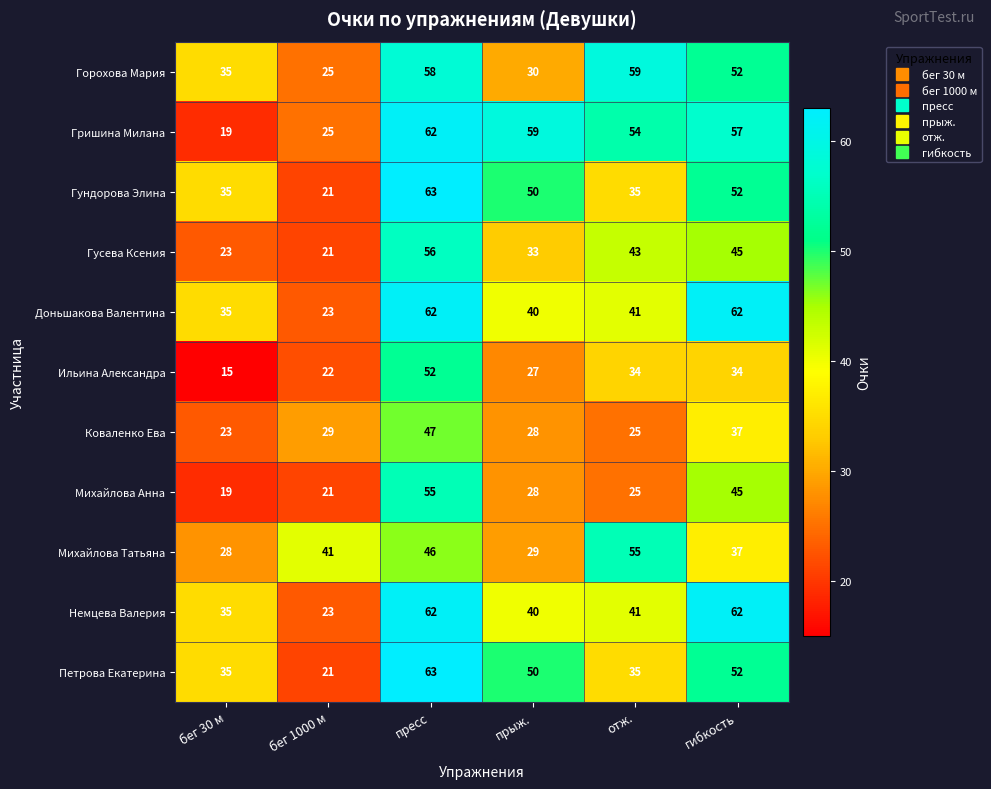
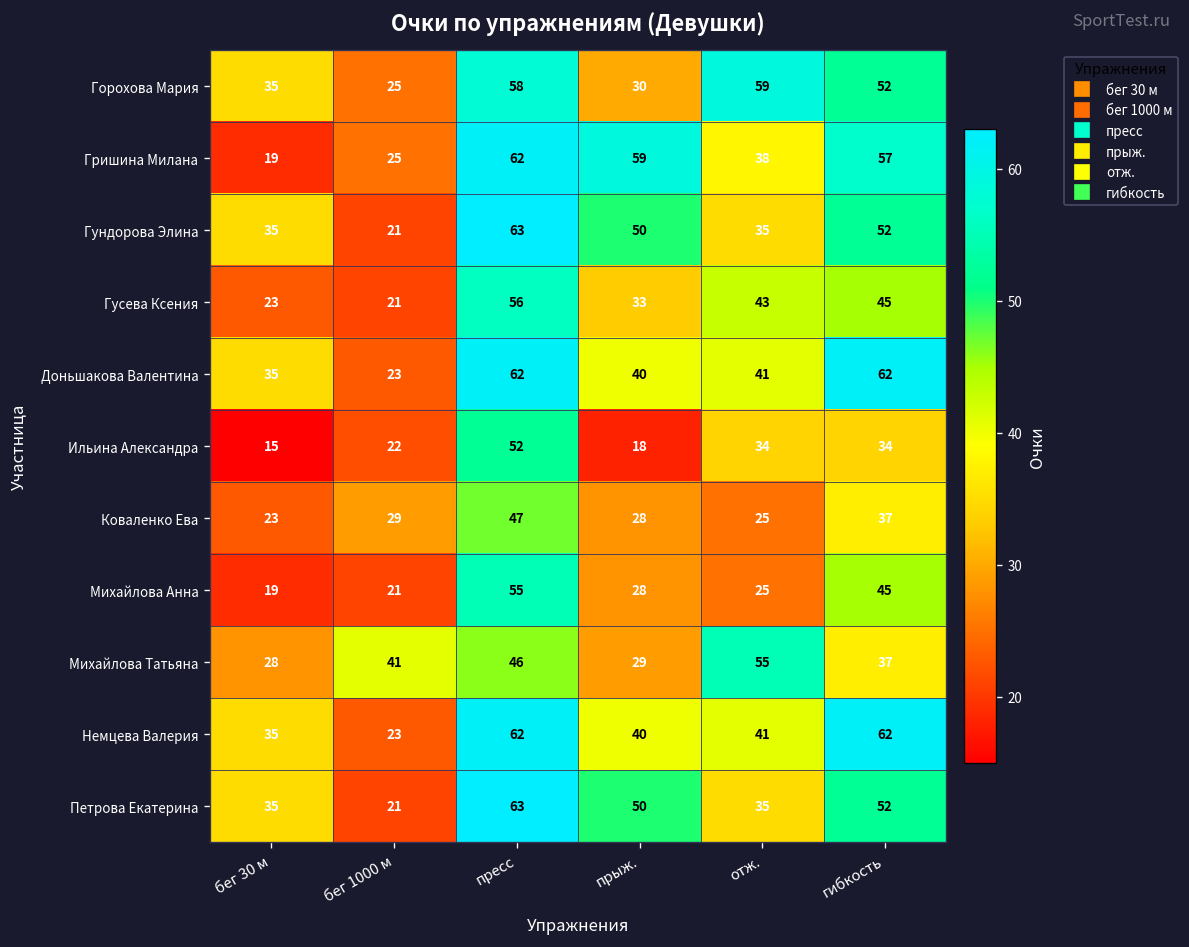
Гришина Милана, отж.: 54 -> 38
Ильина Александра, прыж.: 27 -> 18
